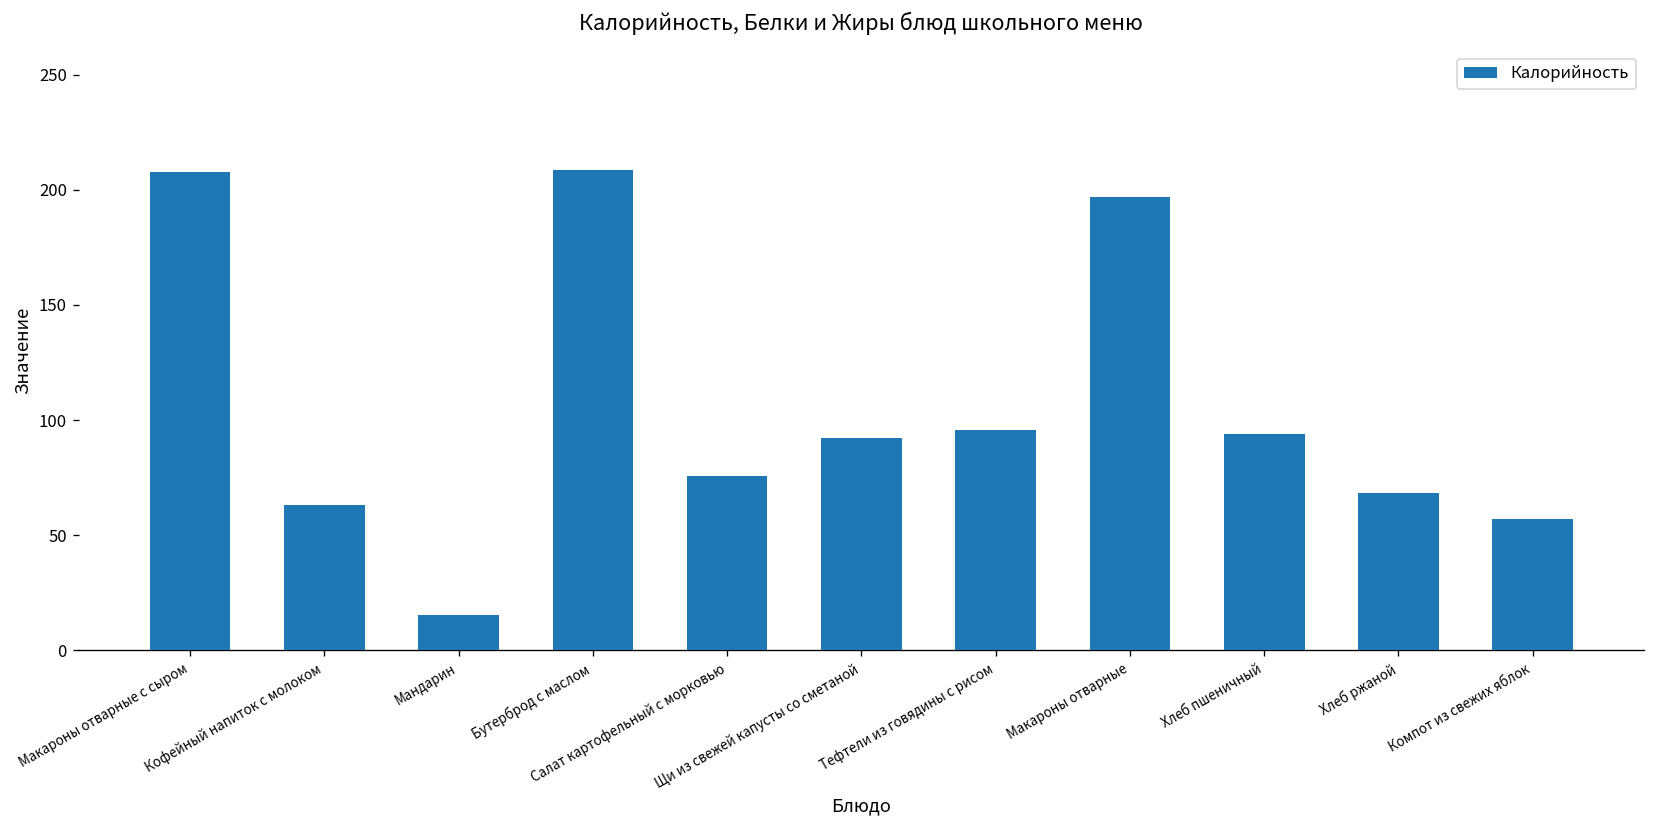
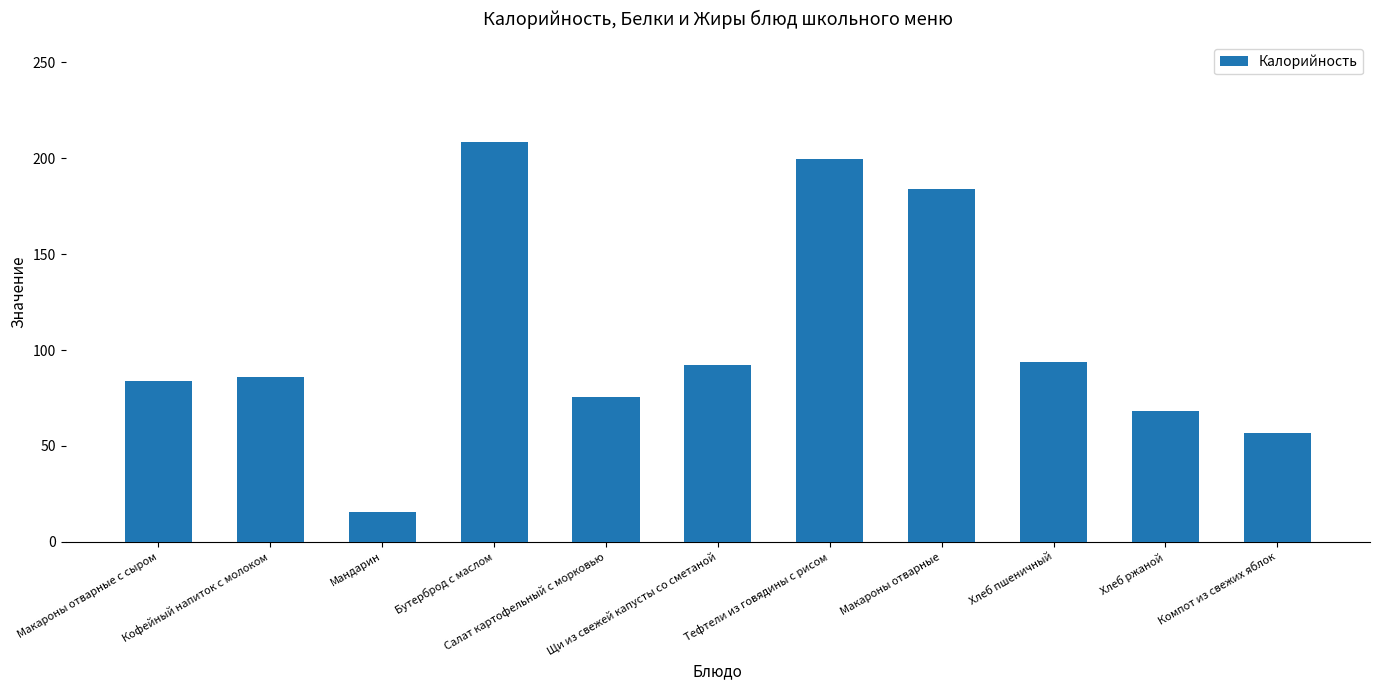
Макароны отварные с сыром: 208 -> 84
Кофейный напиток с молоком: 63 -> 86
Тефтели из говядины с рисом: 96 -> 200
Макароны отварные: 197 -> 184
